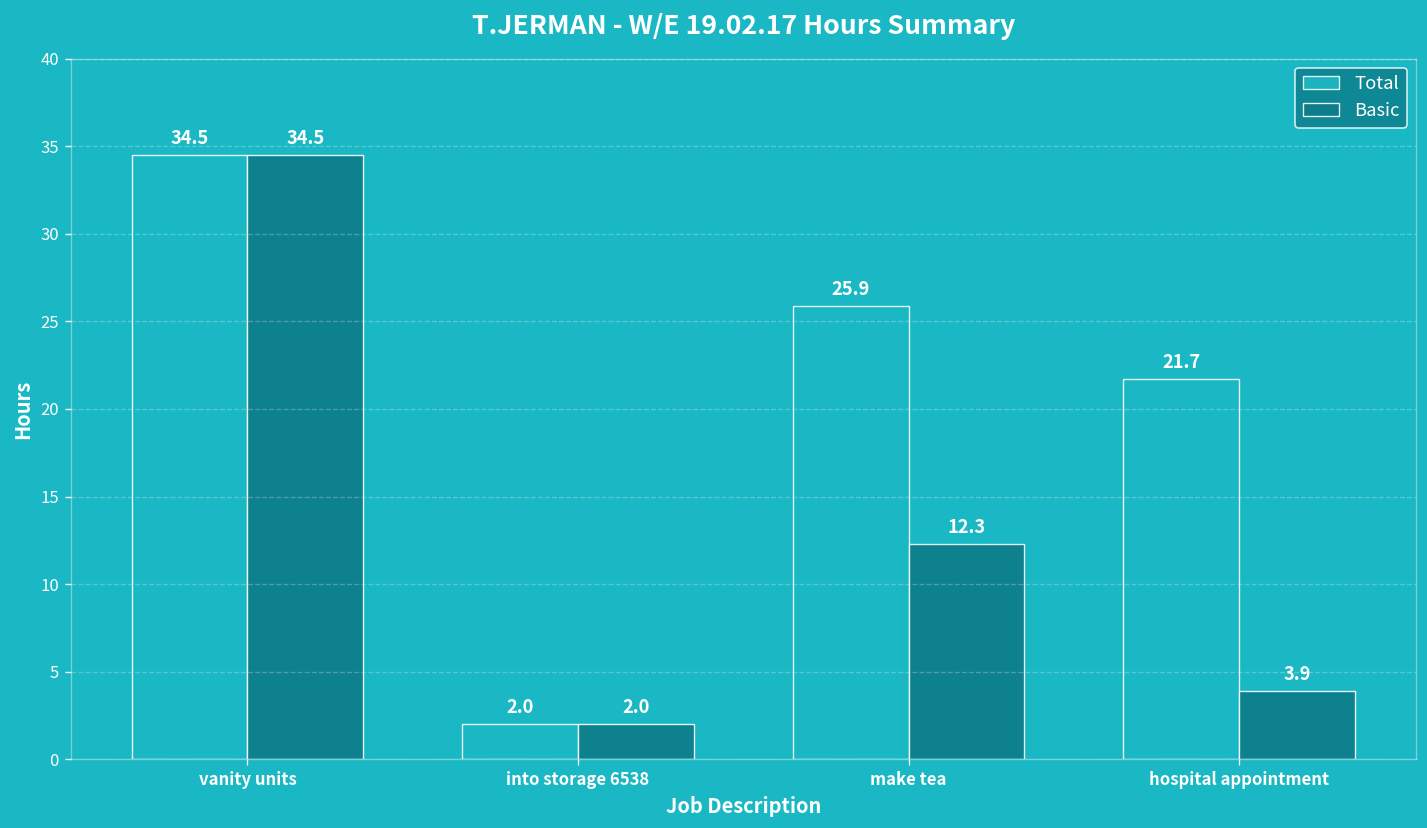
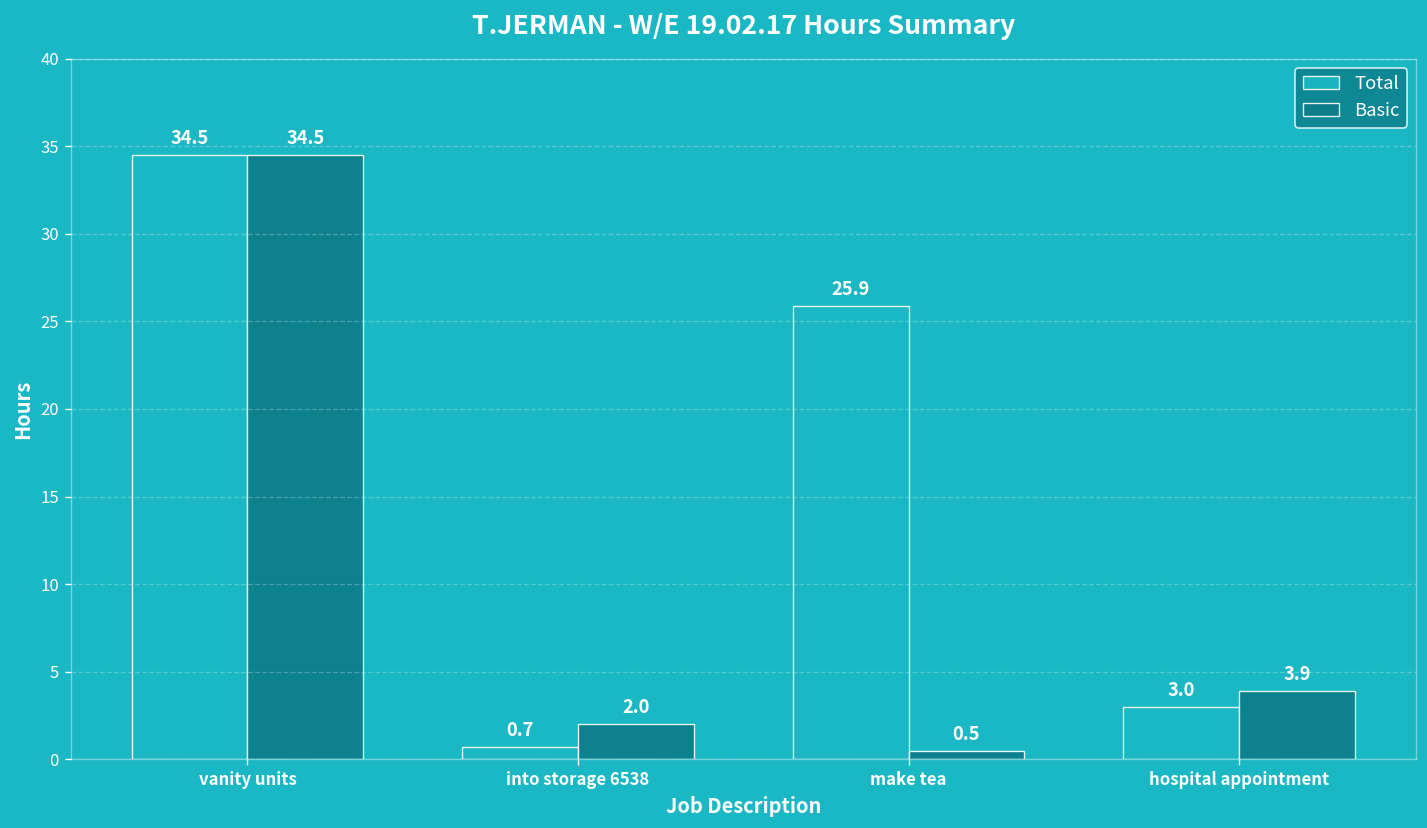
Total, into storage 6538: 2.0 -> 0.7
Basic, make tea: 12.3 -> 0.5
Total, hospital appointment: 21.7 -> 3.0
